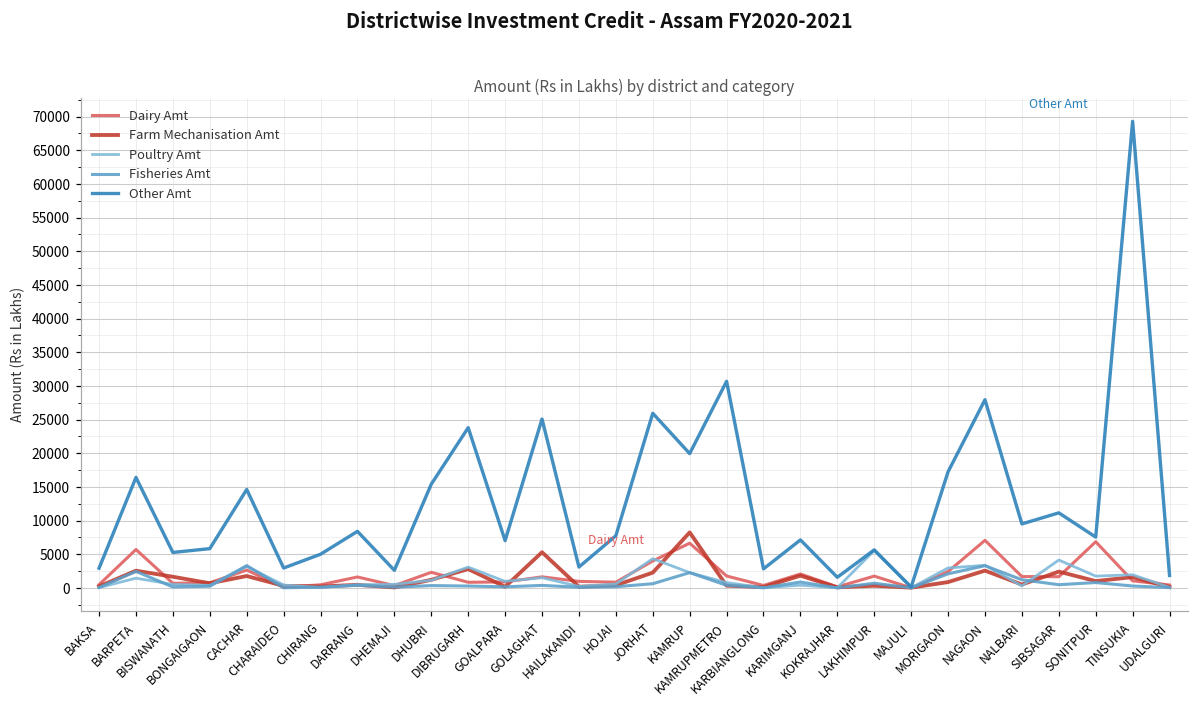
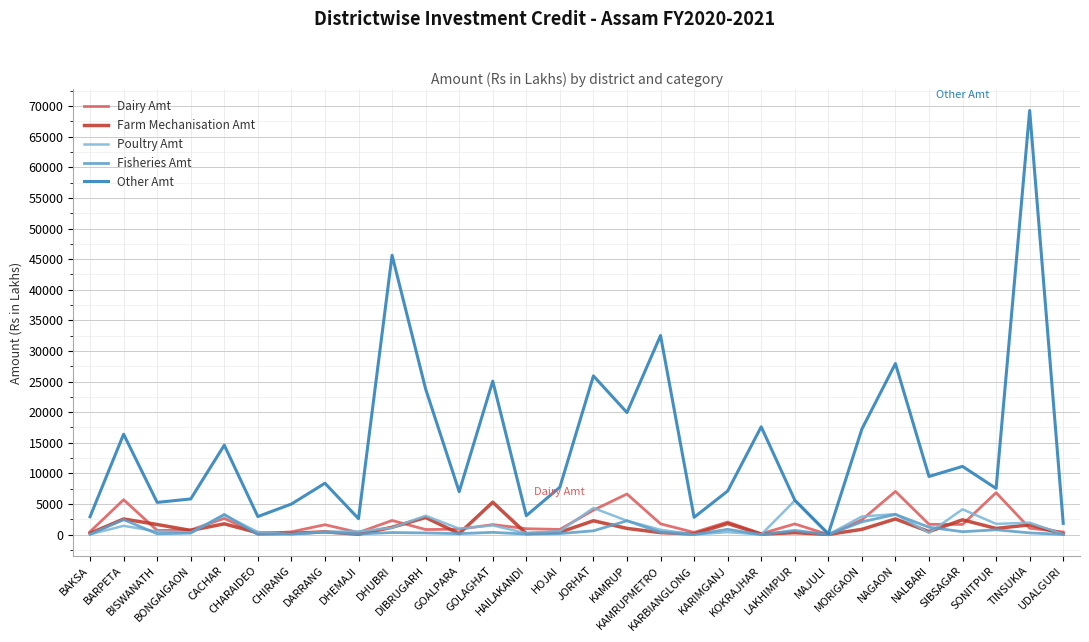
Other Amt, DHUBRI: 15000 -> 46000
Farm Mechanisation Amt, KAMRUP: 8000 -> 1000
Other Amt, KAMRUPMETRO: 31000 -> 33000
Other Amt, KOKRAJHAR: 2000 -> 18000
